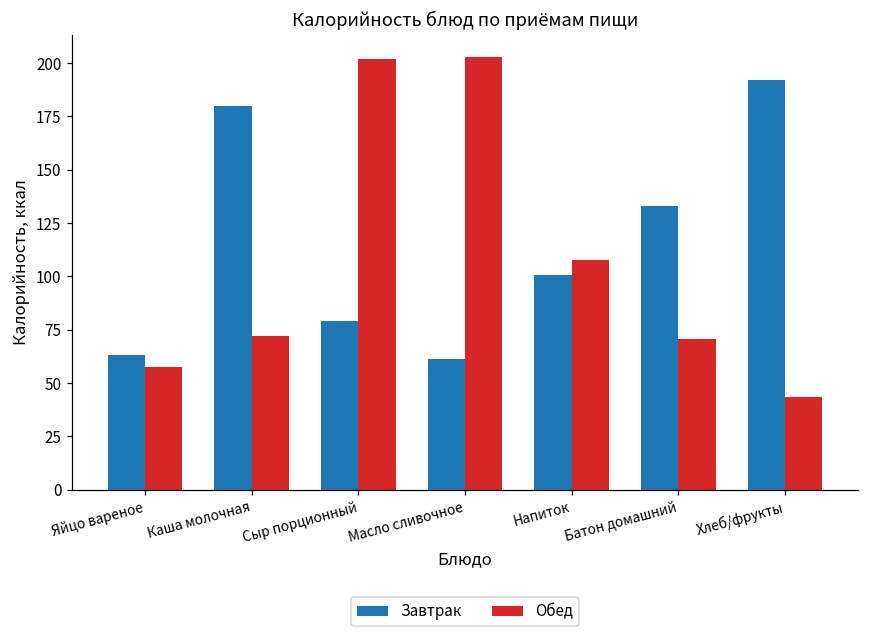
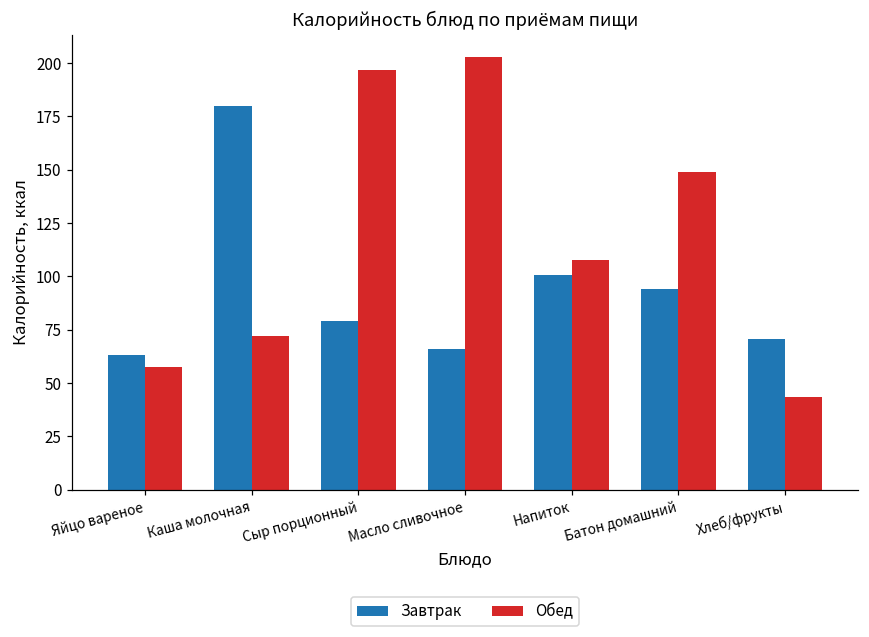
Обед, Сыр порционный: 202 -> 197
Завтрак, Масло сливочное: 61 -> 66
Завтрак, Батон домашний: 133 -> 94
Обед, Батон домашний: 71 -> 149
Завтрак, Хлеб/фрукты: 192 -> 71
